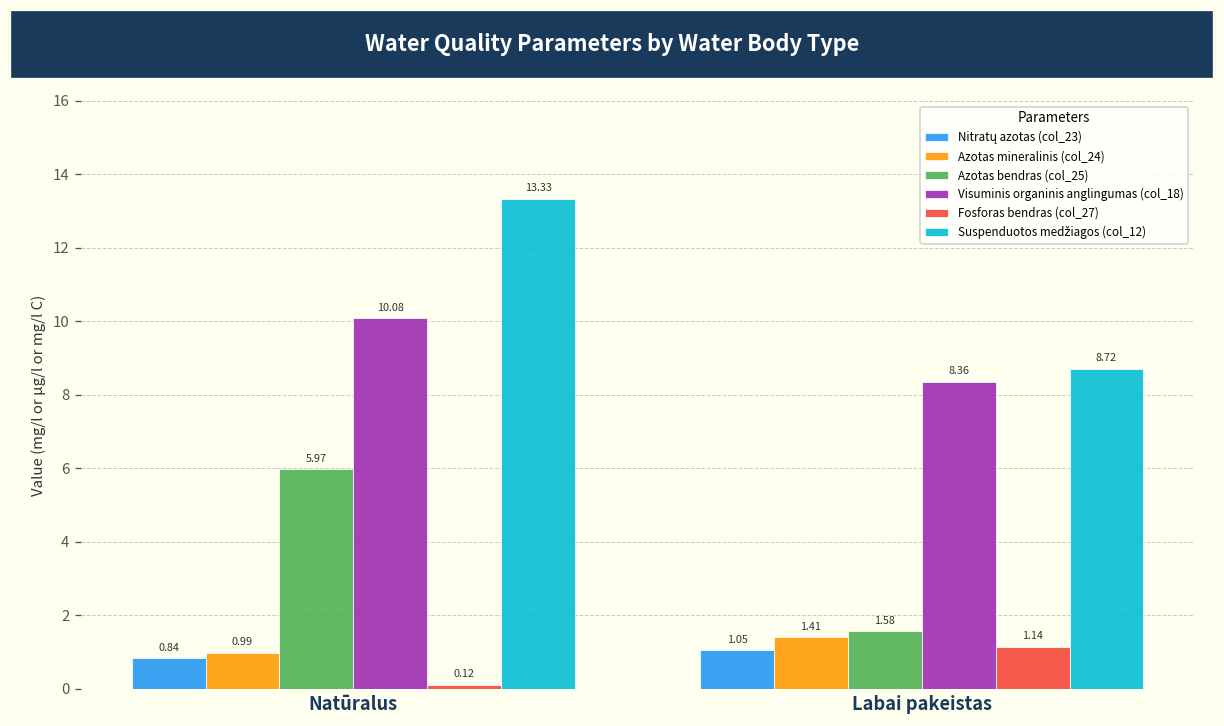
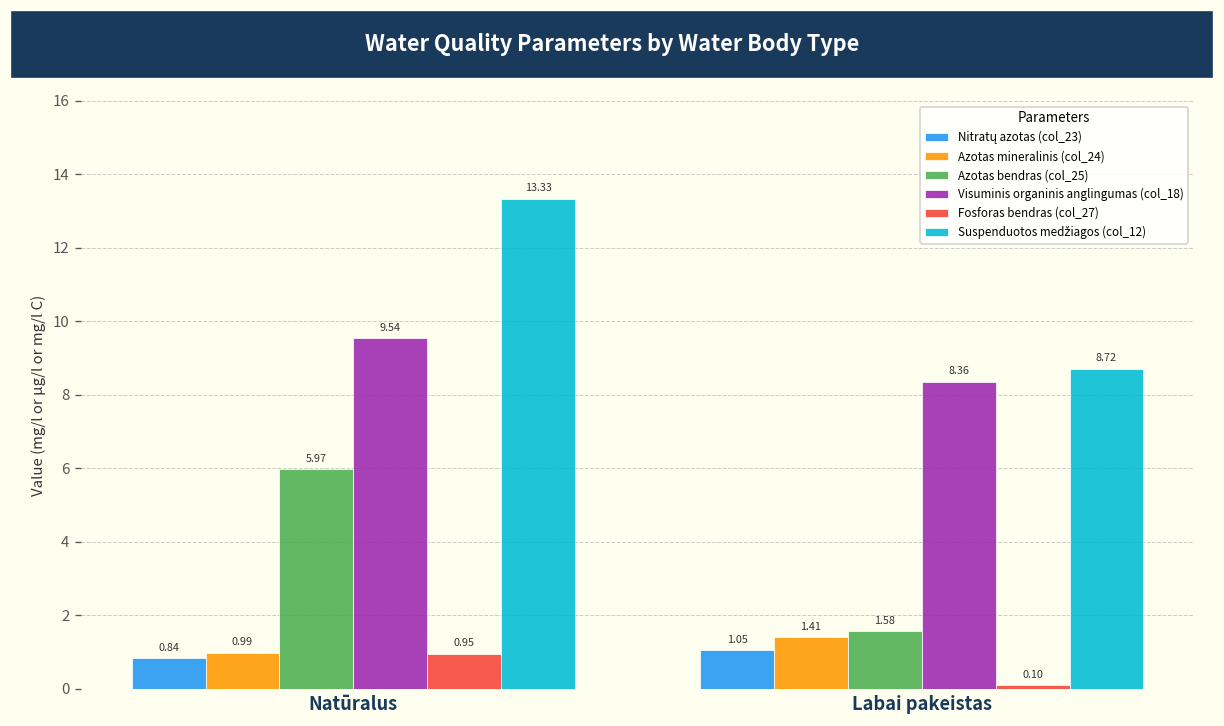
Visuminis organinis anglingumas (col_18), Natūralus: 10.08 -> 9.54
Fosforas bendras (col_27), Natūralus: 0.12 -> 0.95
Fosforas bendras (col_27), Labai pakeistas: 1.14 -> 0.10
